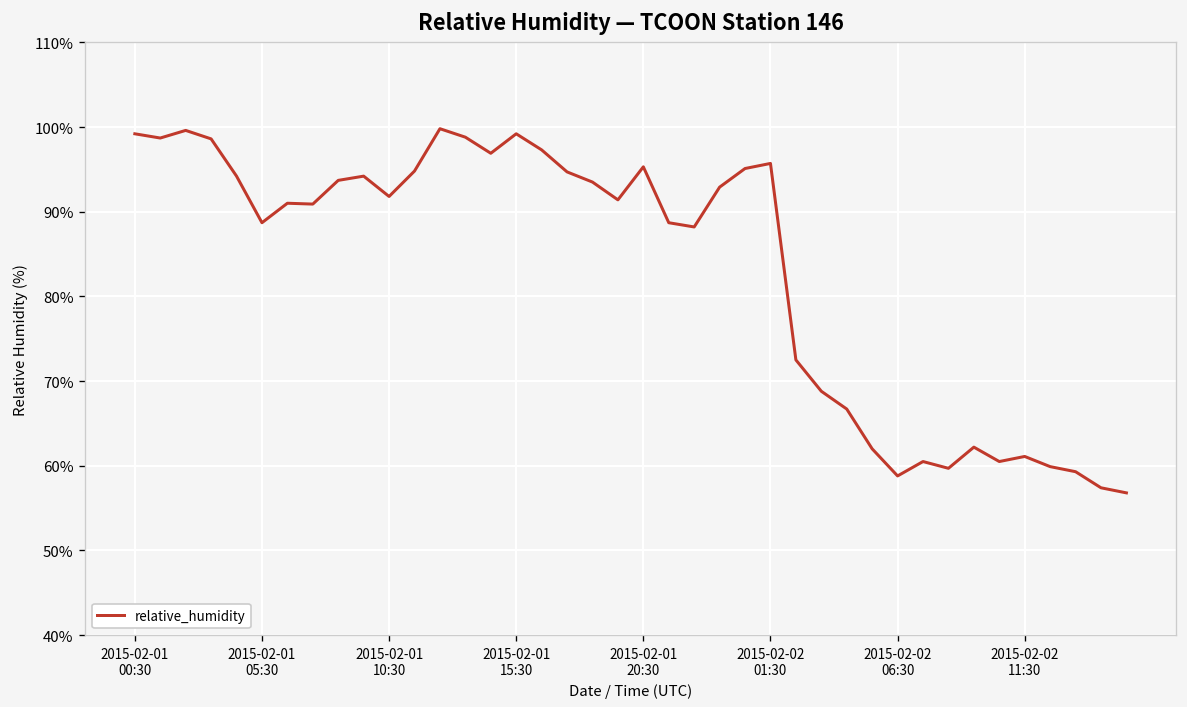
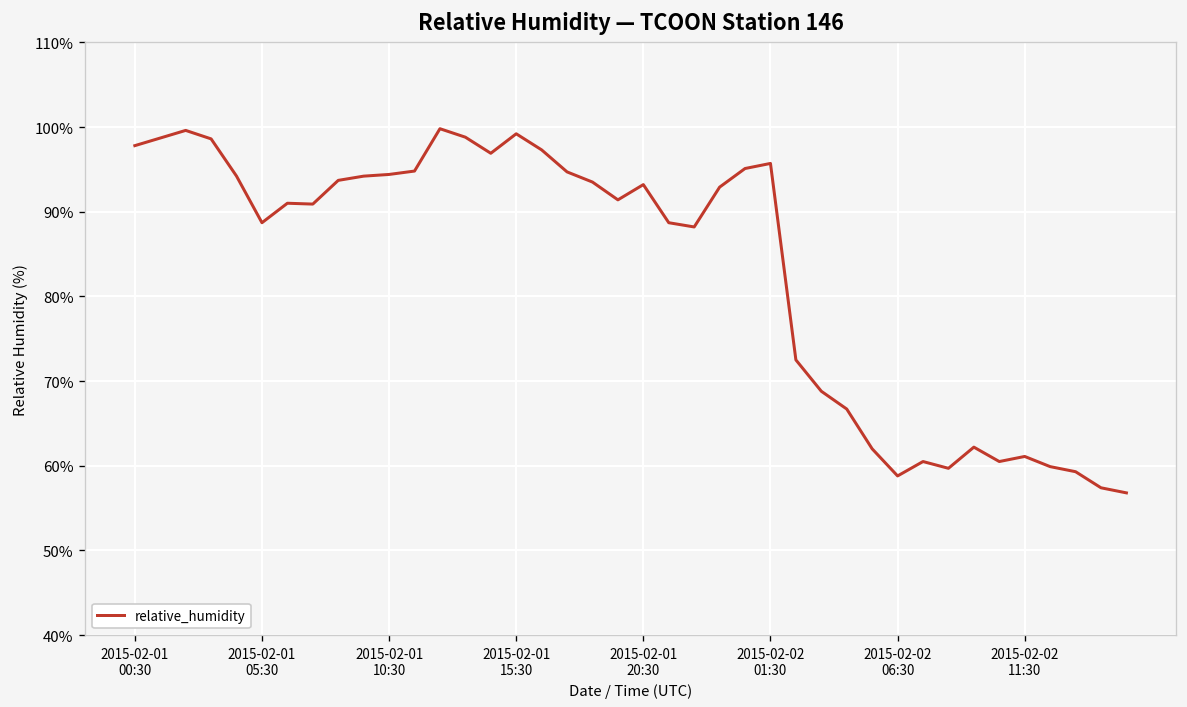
2015-02-01 00:30: 99% -> 98%
2015-02-01 10:30: 92% -> 94%
2015-02-01 20:30: 95% -> 93%
